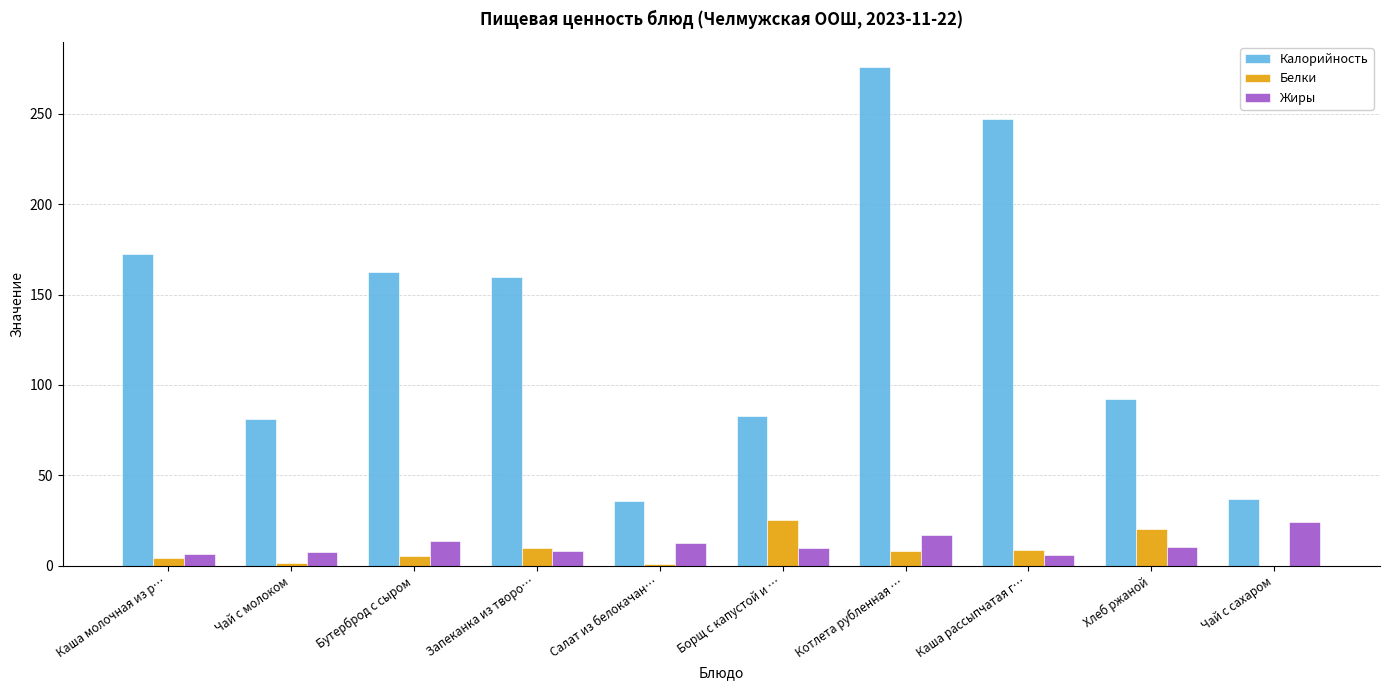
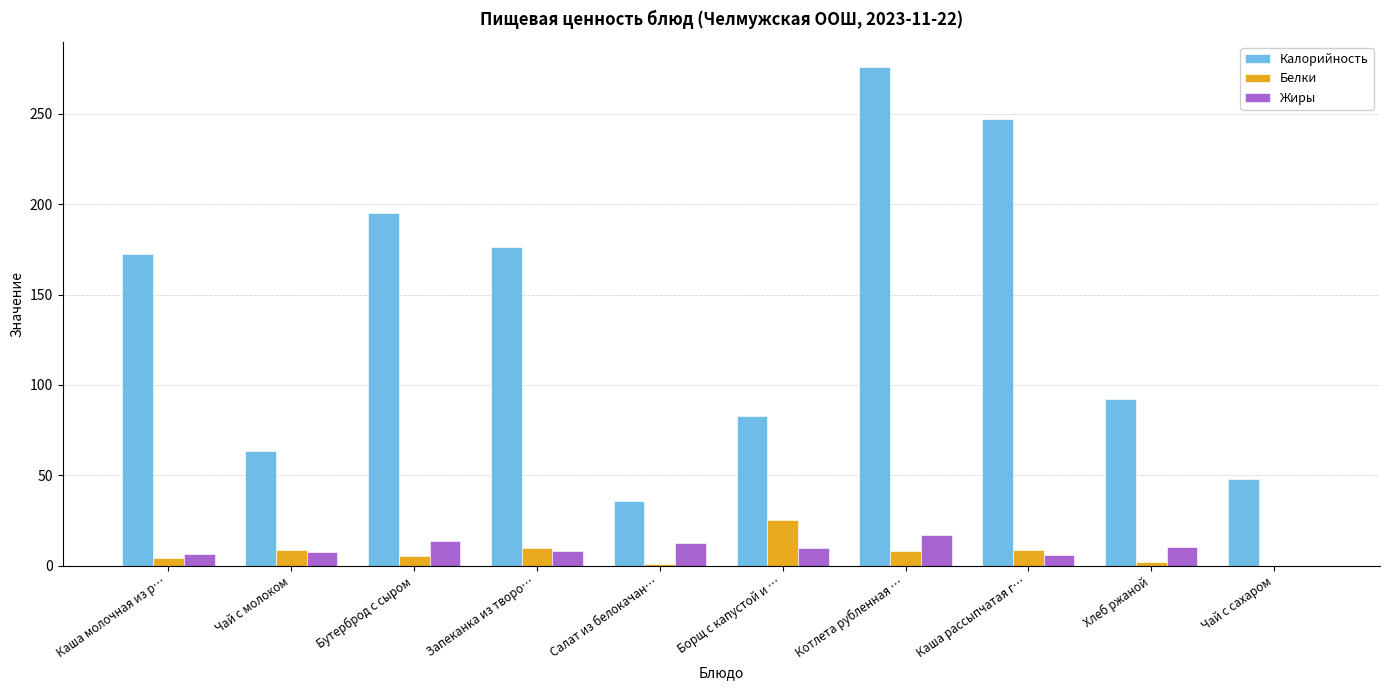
Калорийность, Чай с молоком: 81 -> 64
Белки, Чай с молоком: 2 -> 9
Калорийность, Бутерброд с сыром: 162 -> 195
Калорийность, Запеканка из творо…: 160 -> 176
Белки, Хлеб ржаной: 20 -> 2
Калорийность, Чай с сахаром: 37 -> 48
Жиры, Чай с сахаром: 24 -> 0
